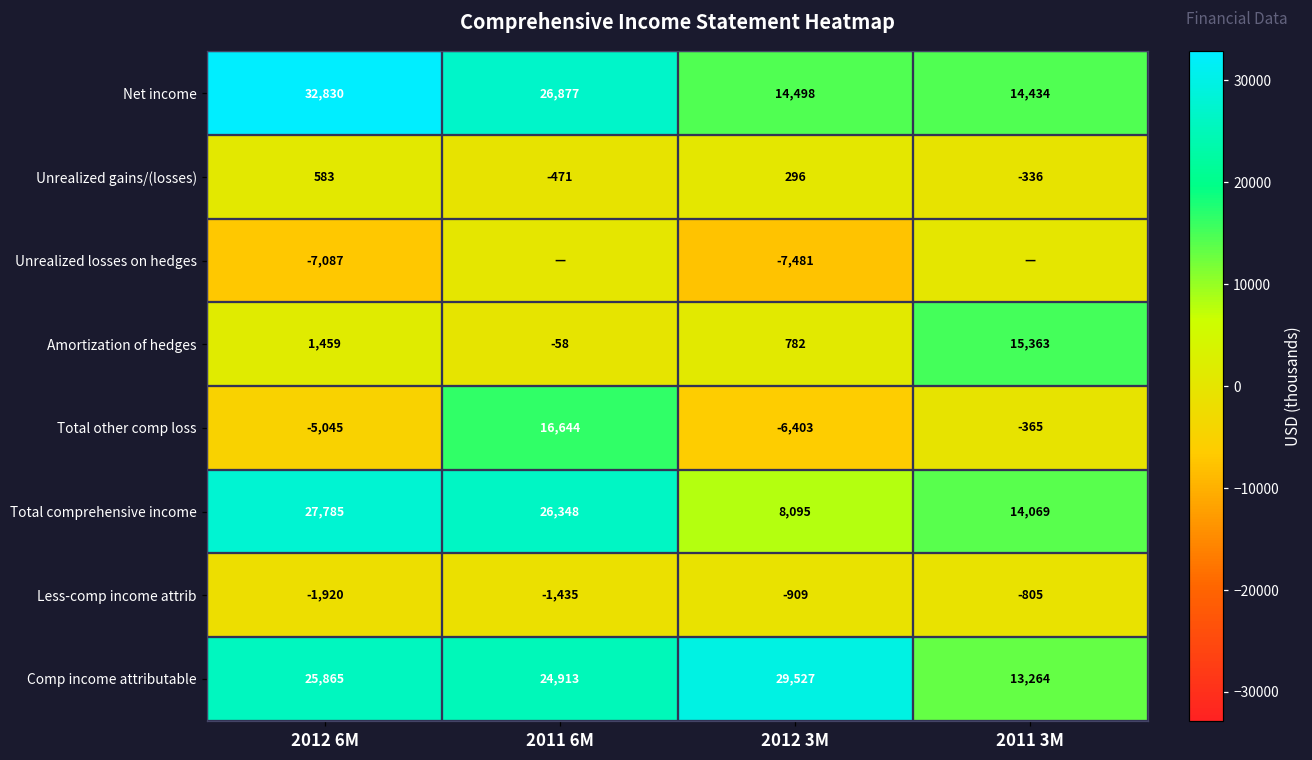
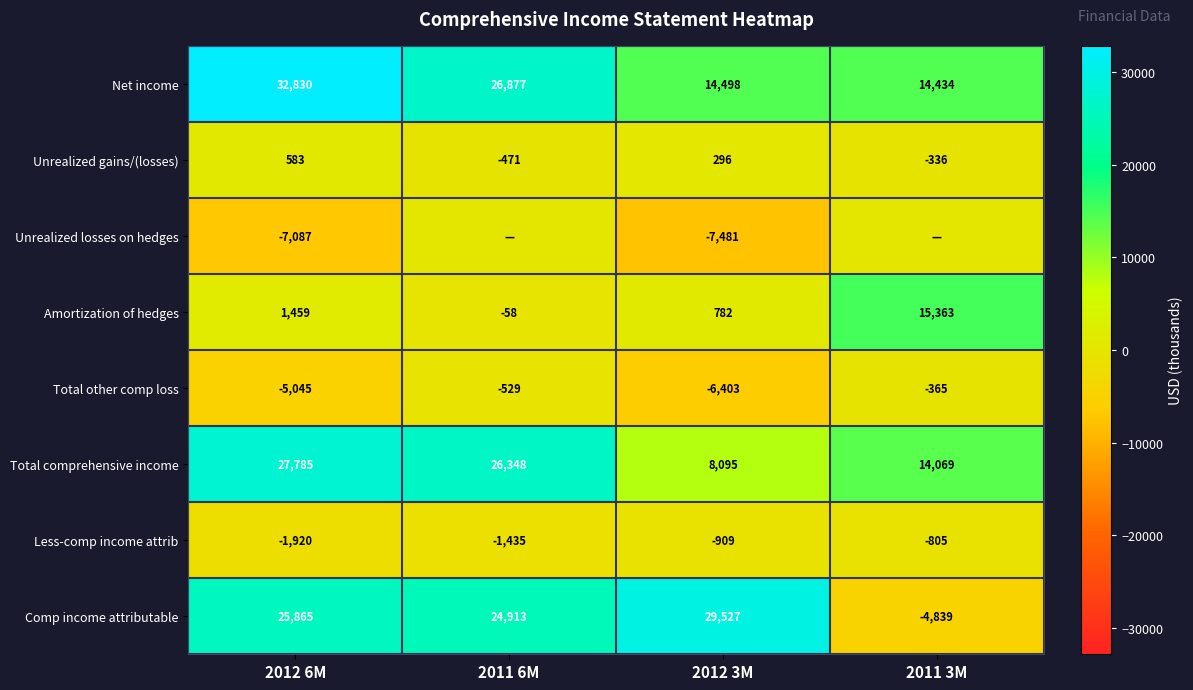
Total other comp loss, 2011 6M: 16,644 -> -529
Comp income attributable, 2011 3M: 13,264 -> -4,839
